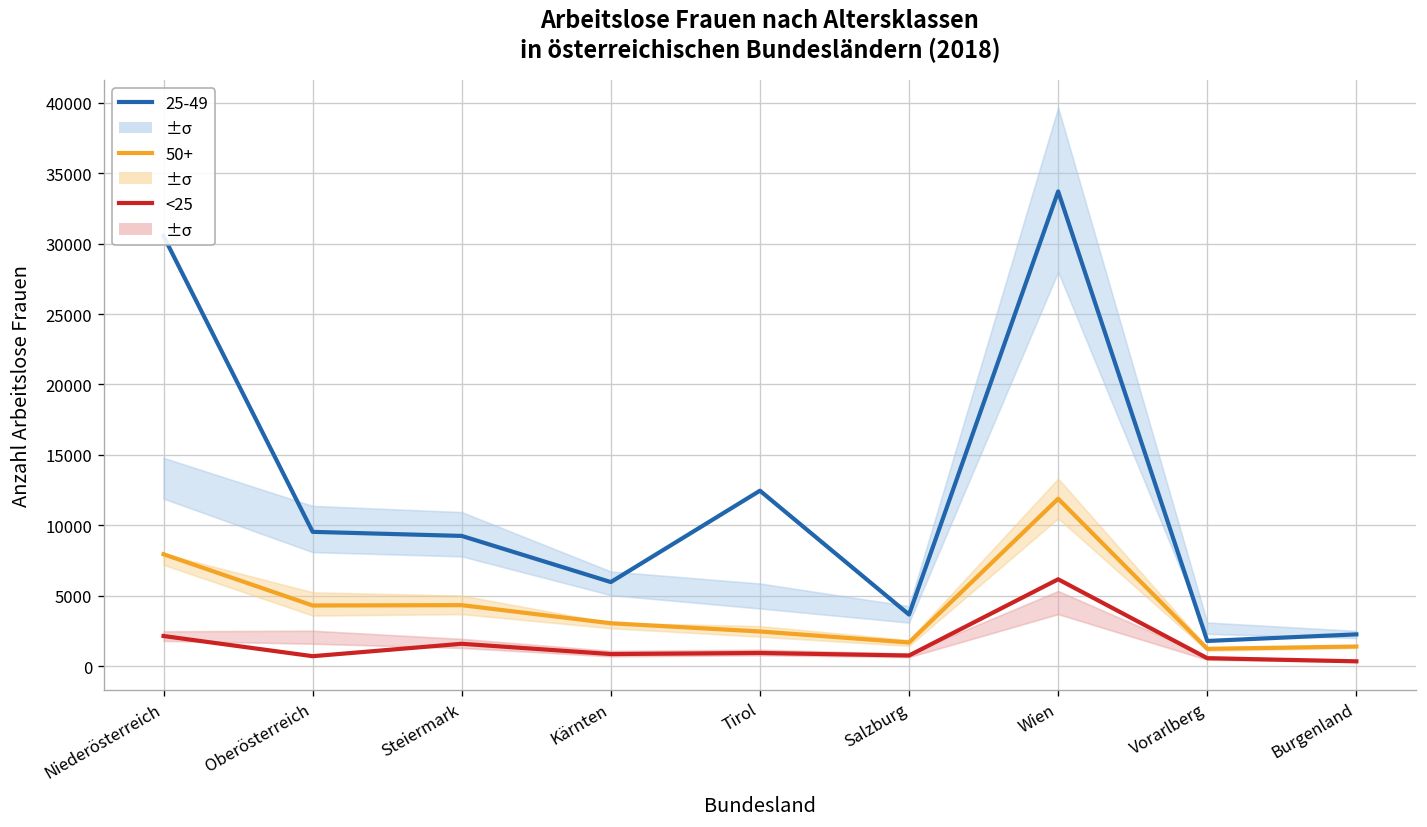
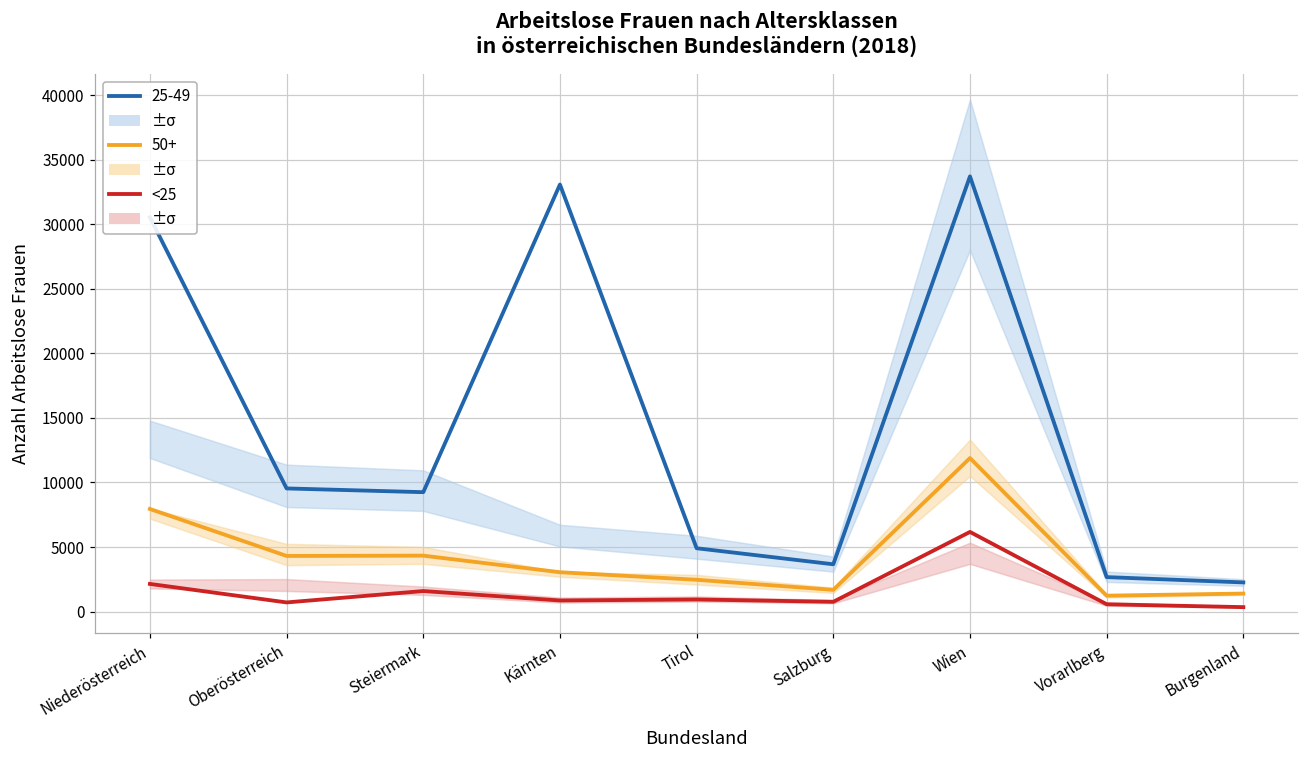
25-49, Kärnten: 6000 -> 33100
25-49, Tirol: 12500 -> 4900
25-49, Vorarlberg: 1800 -> 2700
